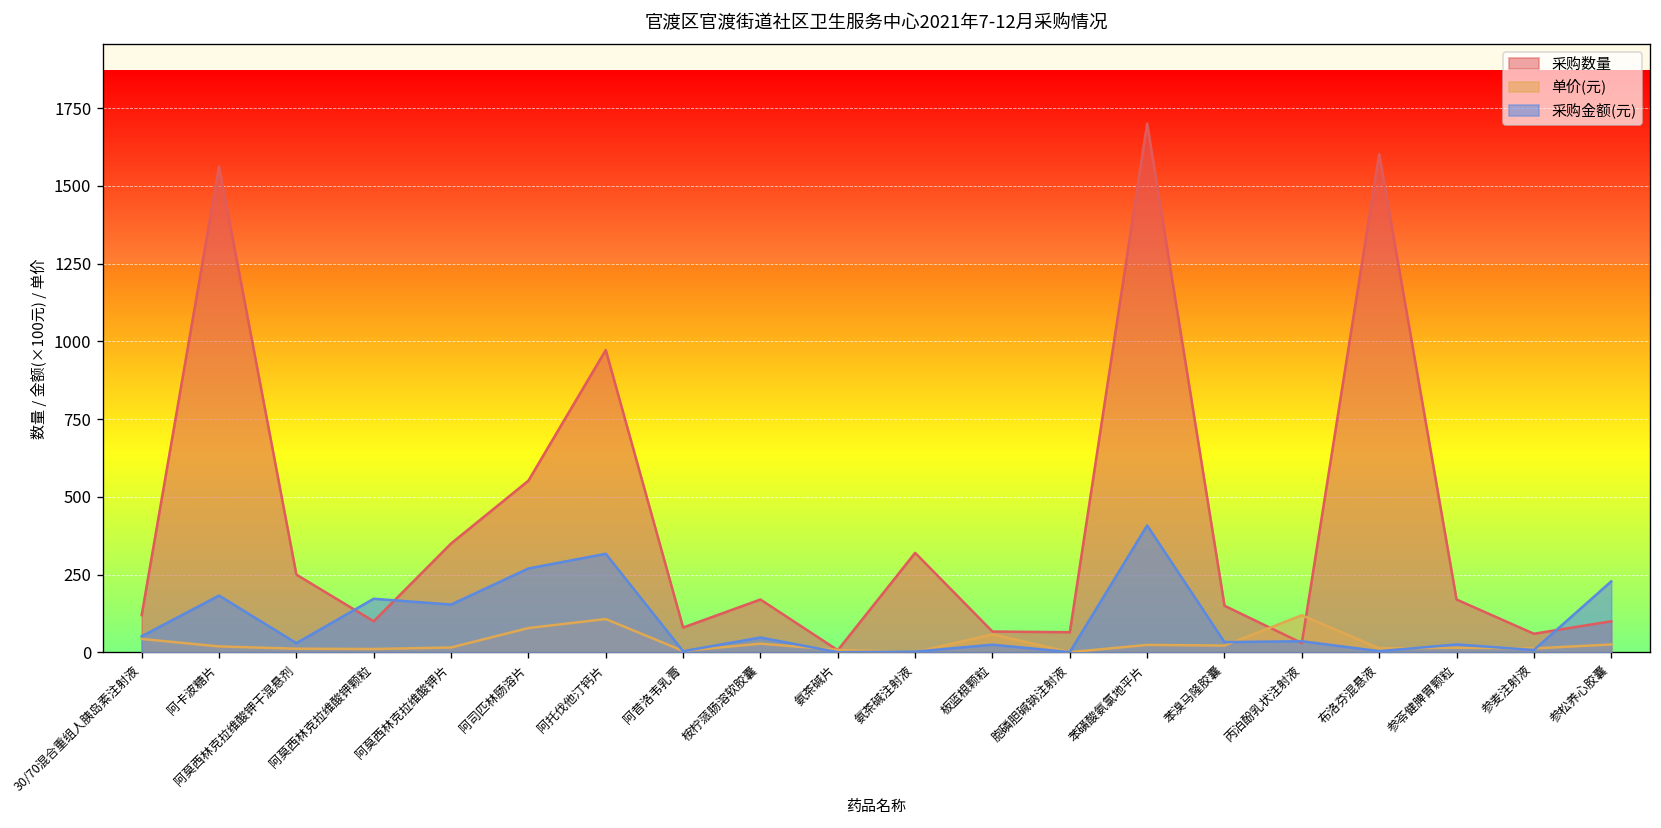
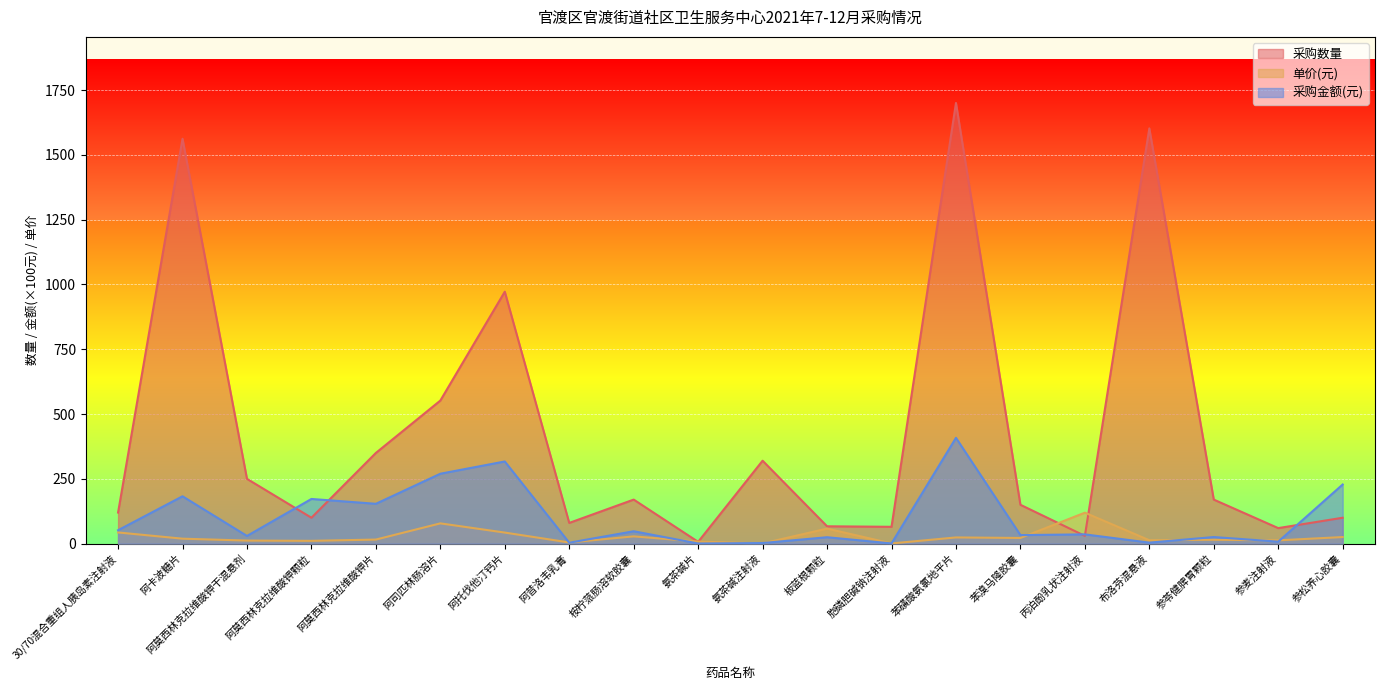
单价(元), 阿托伐他汀钙片: 110 -> 40
